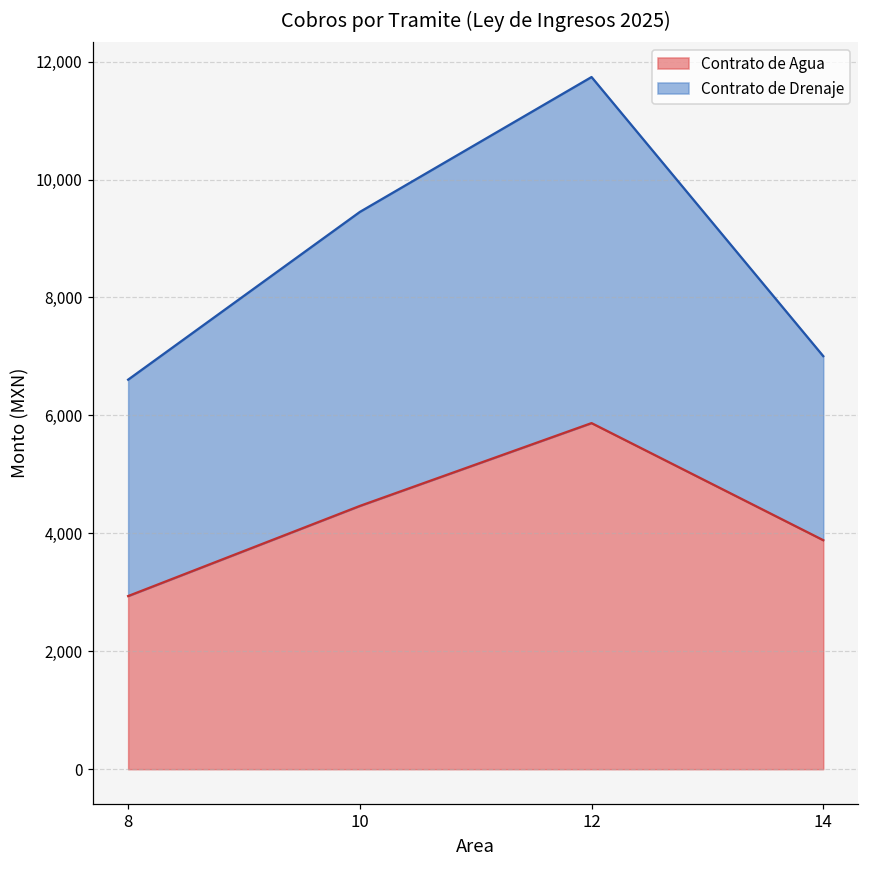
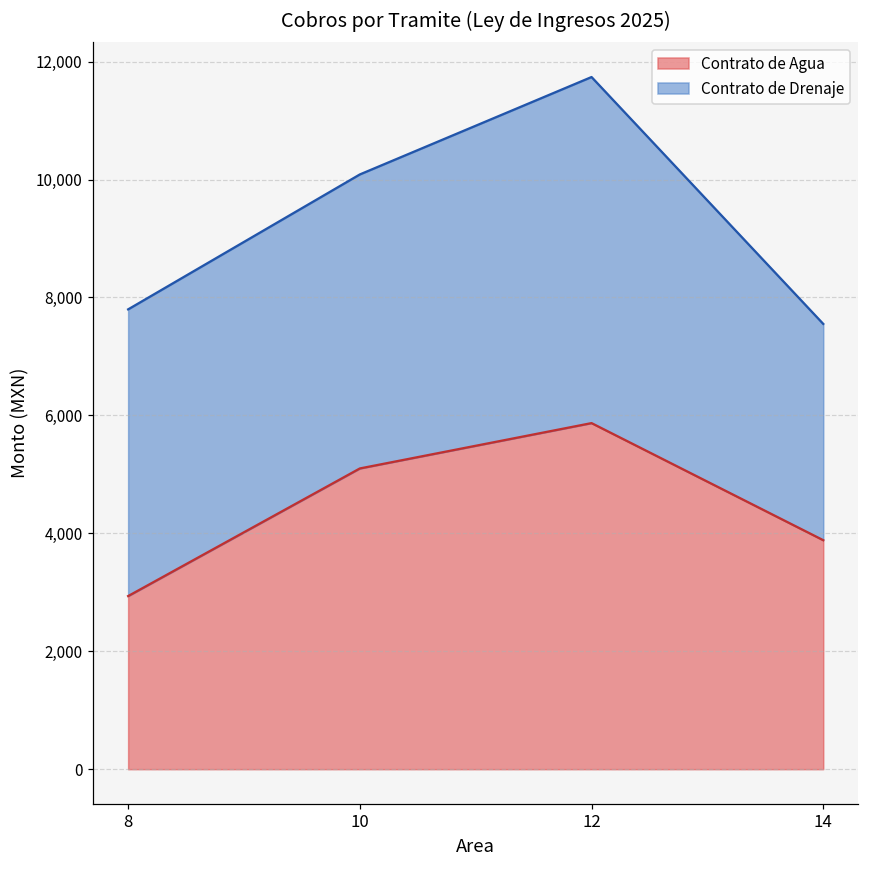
Contrato de Drenaje, 8: 3,700 -> 4,900
Contrato de Agua, 10: 4,500 -> 5,100
Contrato de Drenaje, 14: 3,100 -> 3,700
